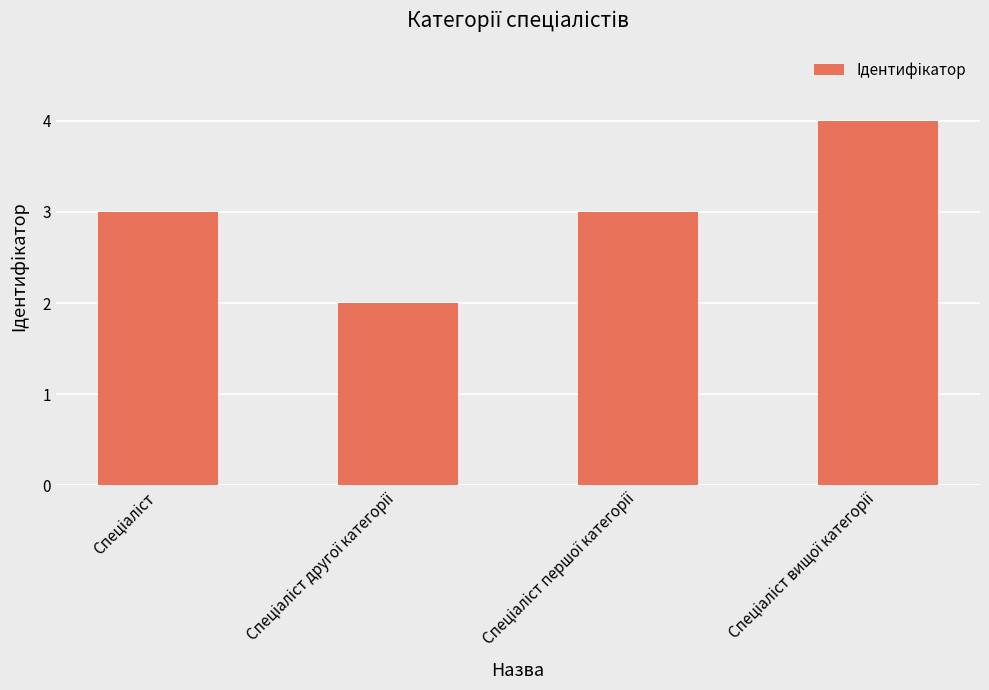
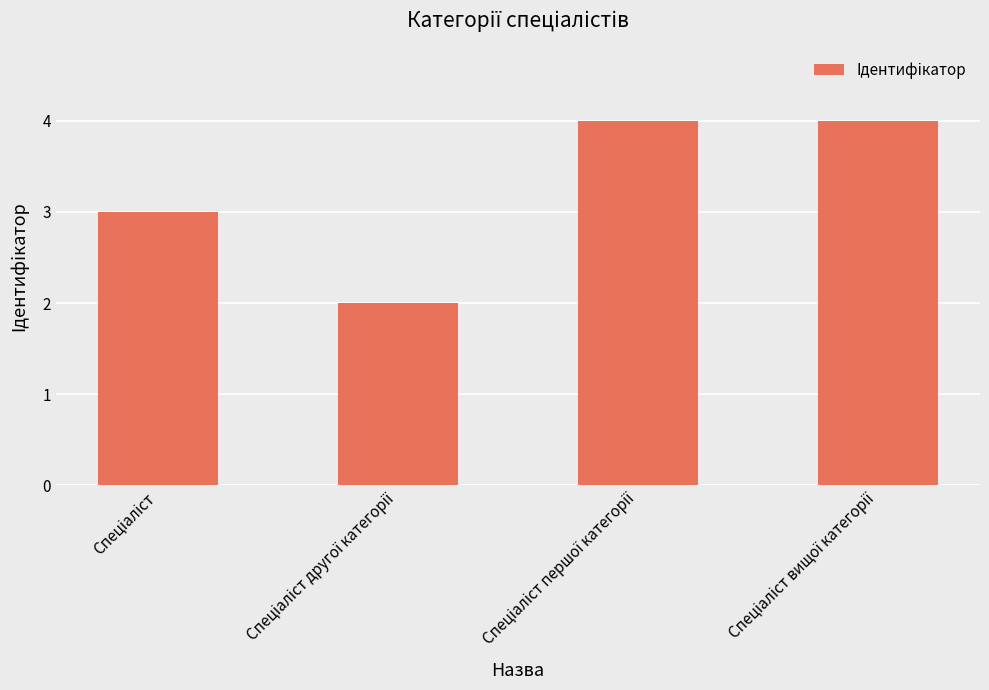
Спеціаліст першої категорії: 3 -> 4
